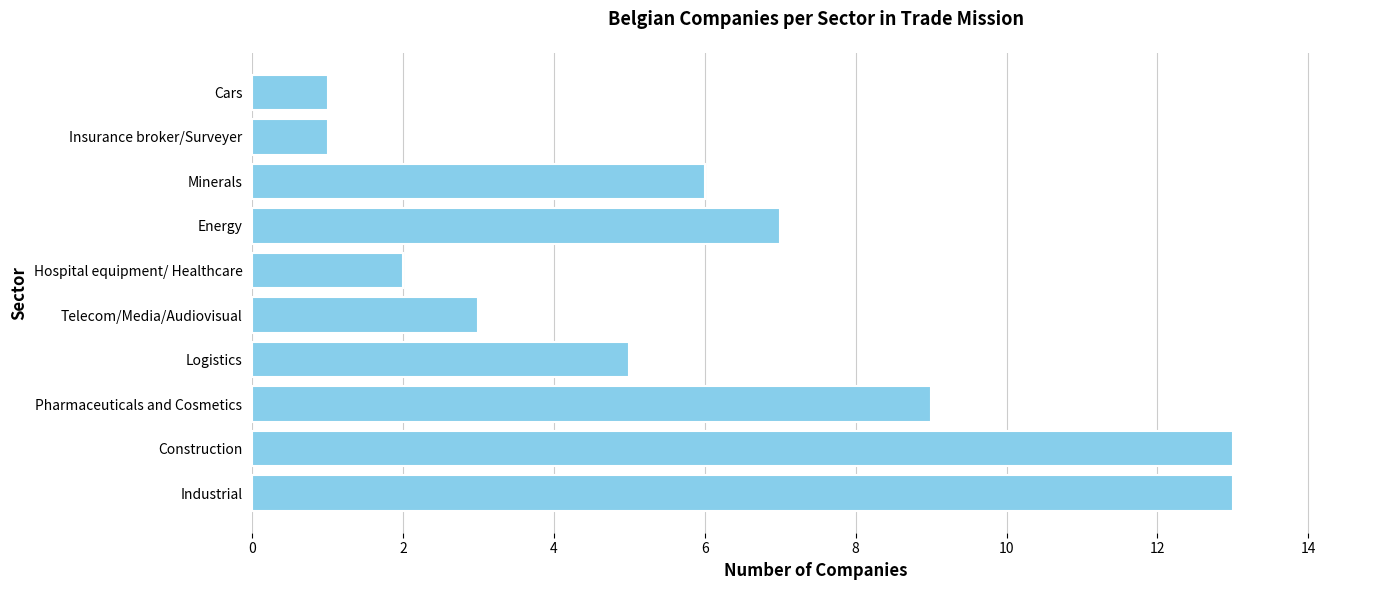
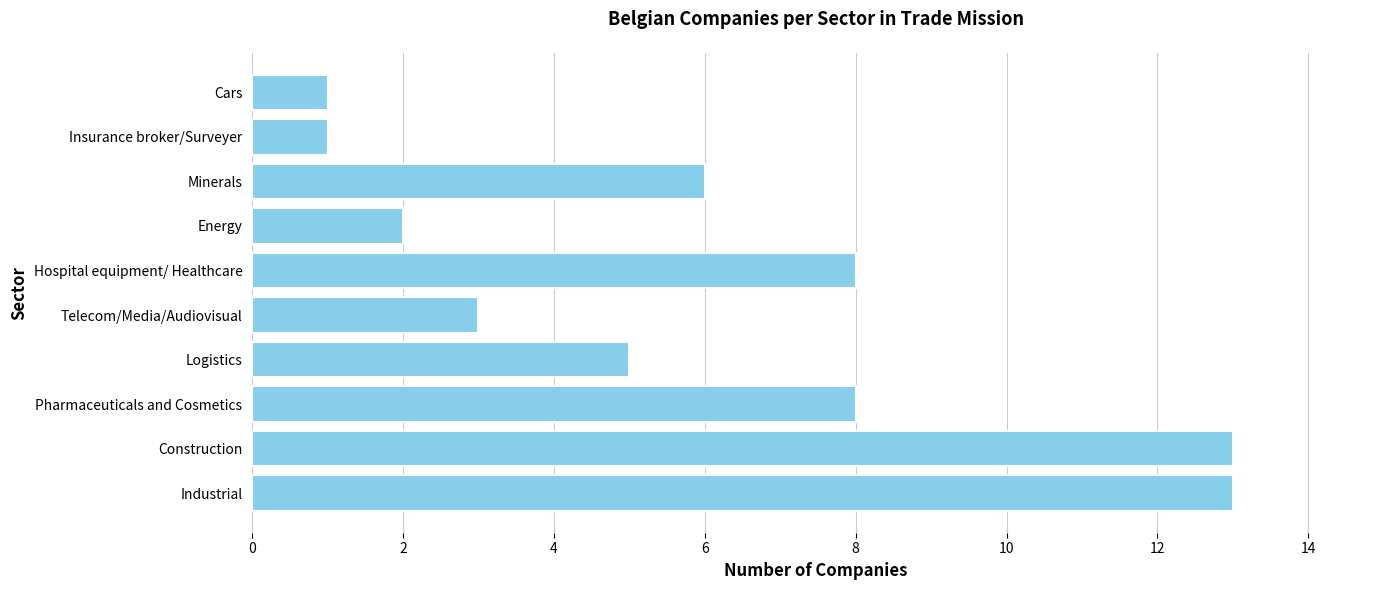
Energy: 7 -> 2
Hospital equipment/ Healthcare: 2 -> 8
Pharmaceuticals and Cosmetics: 9 -> 8
